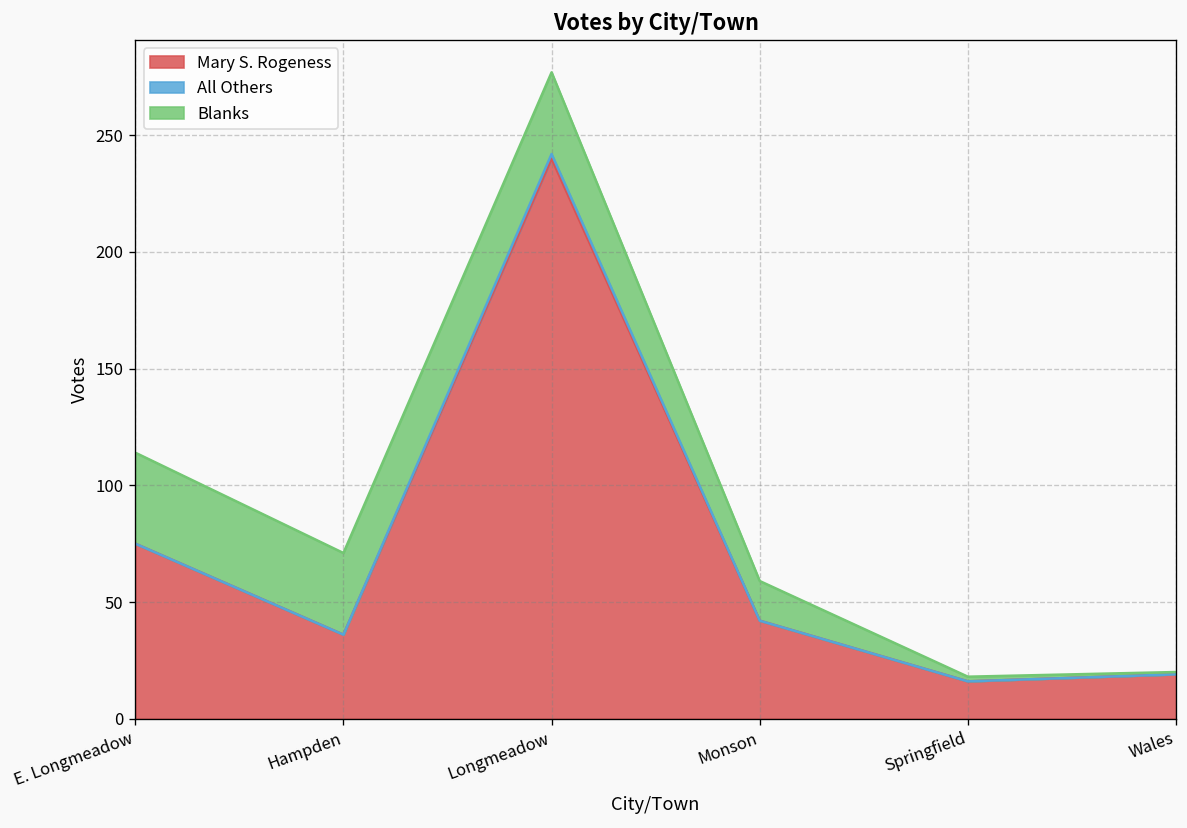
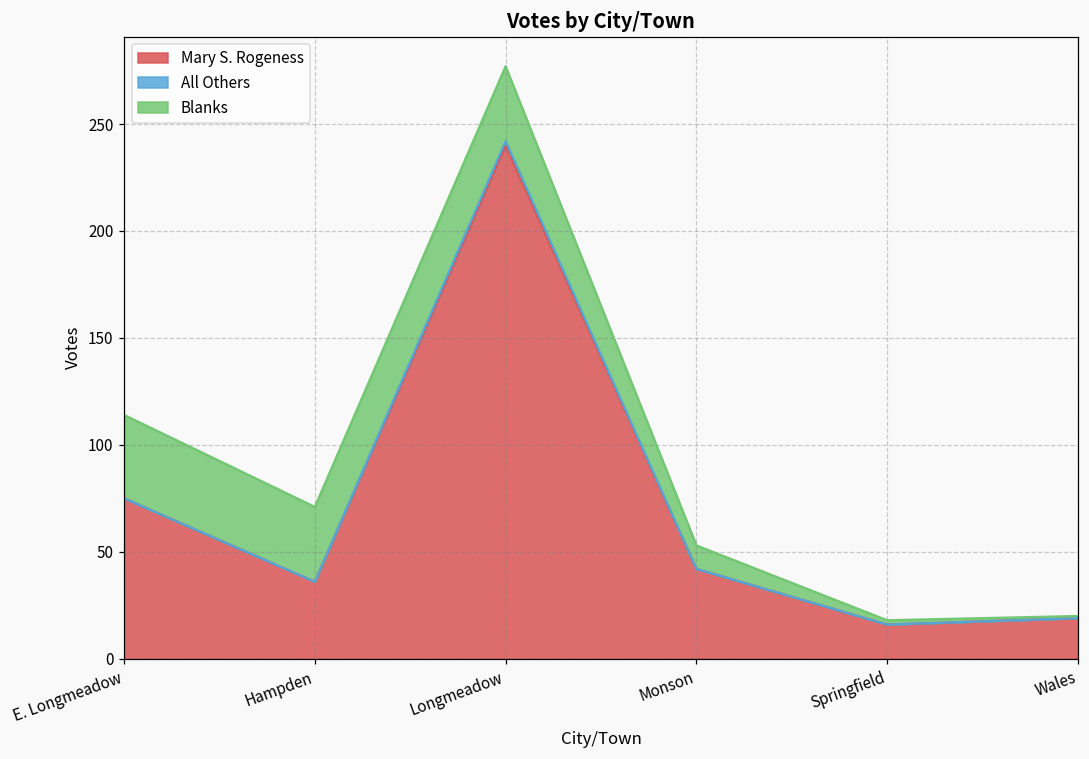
Blanks, Monson: 17 -> 11
